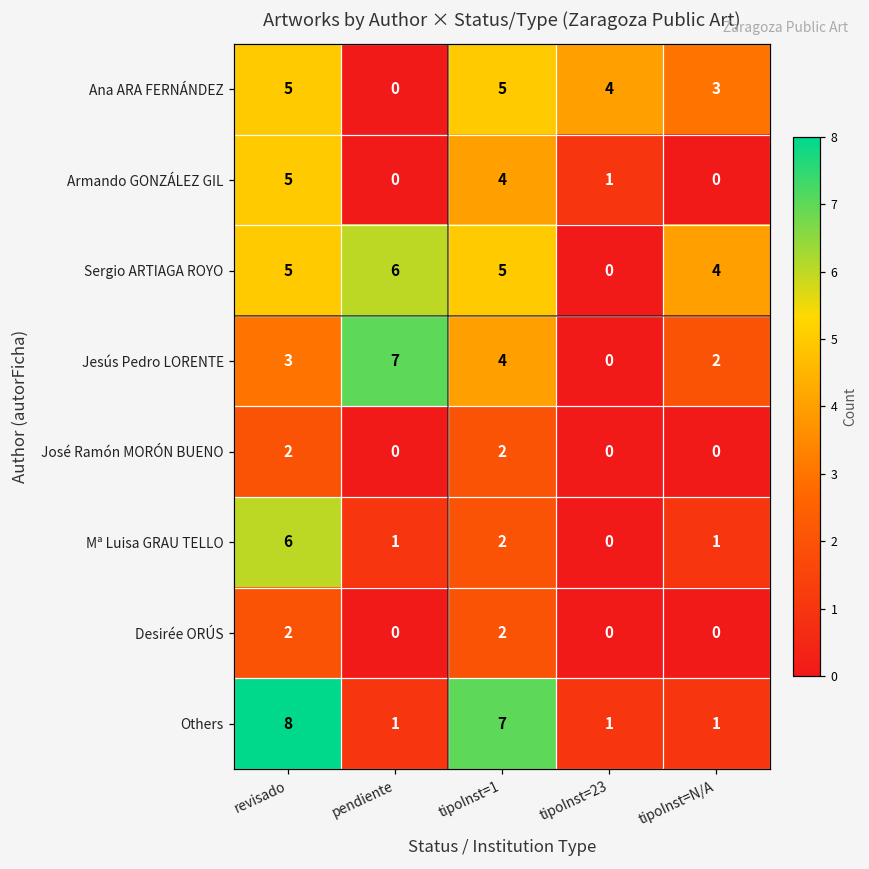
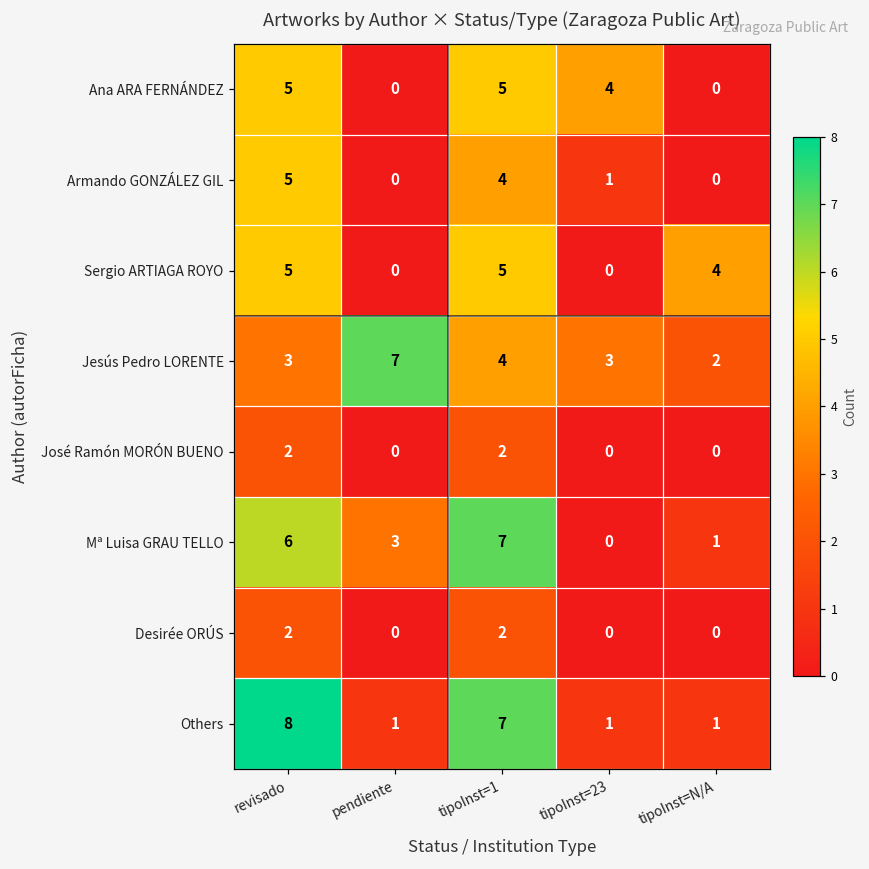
Ana ARA FERNÁNDEZ, tipoInst=N/A: 3 -> 0
Sergio ARTIAGA ROYO, pendiente: 6 -> 0
Jesús Pedro LORENTE, tipoInst=23: 0 -> 3
Mª Luisa GRAU TELLO, pendiente: 1 -> 3
Mª Luisa GRAU TELLO, tipoInst=1: 2 -> 7
